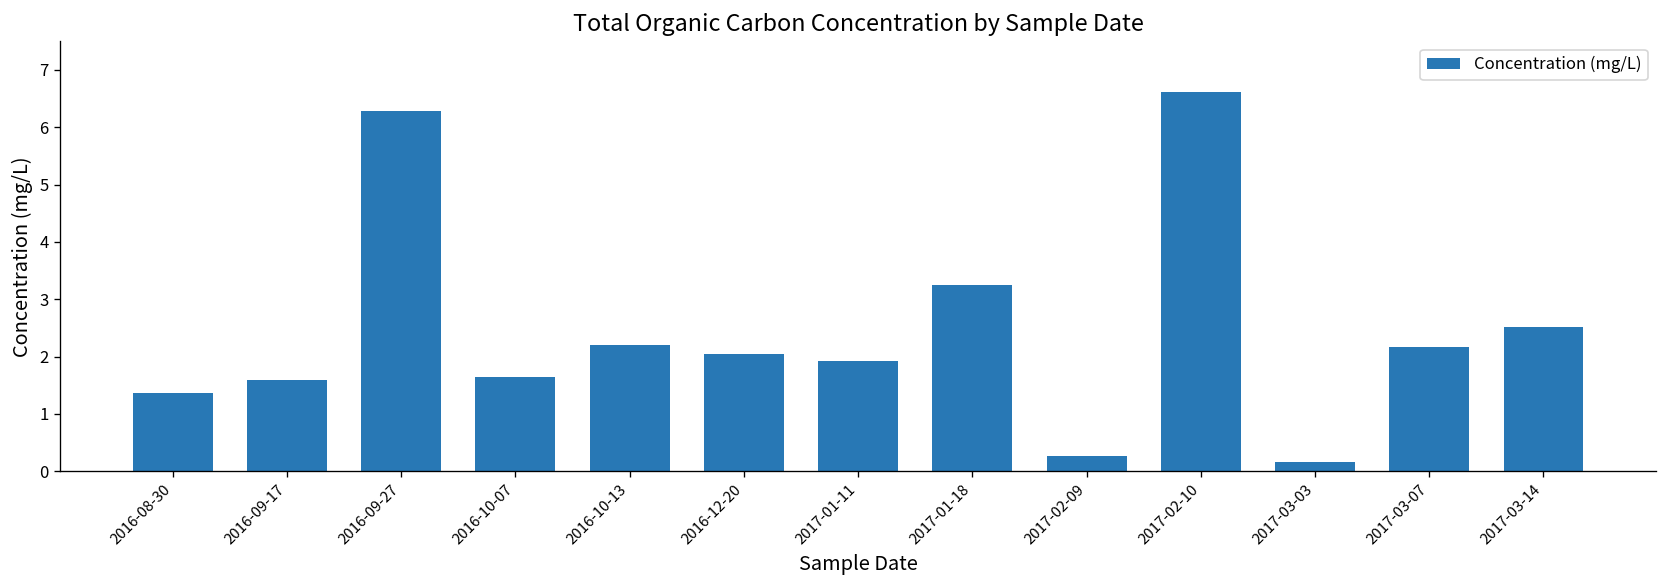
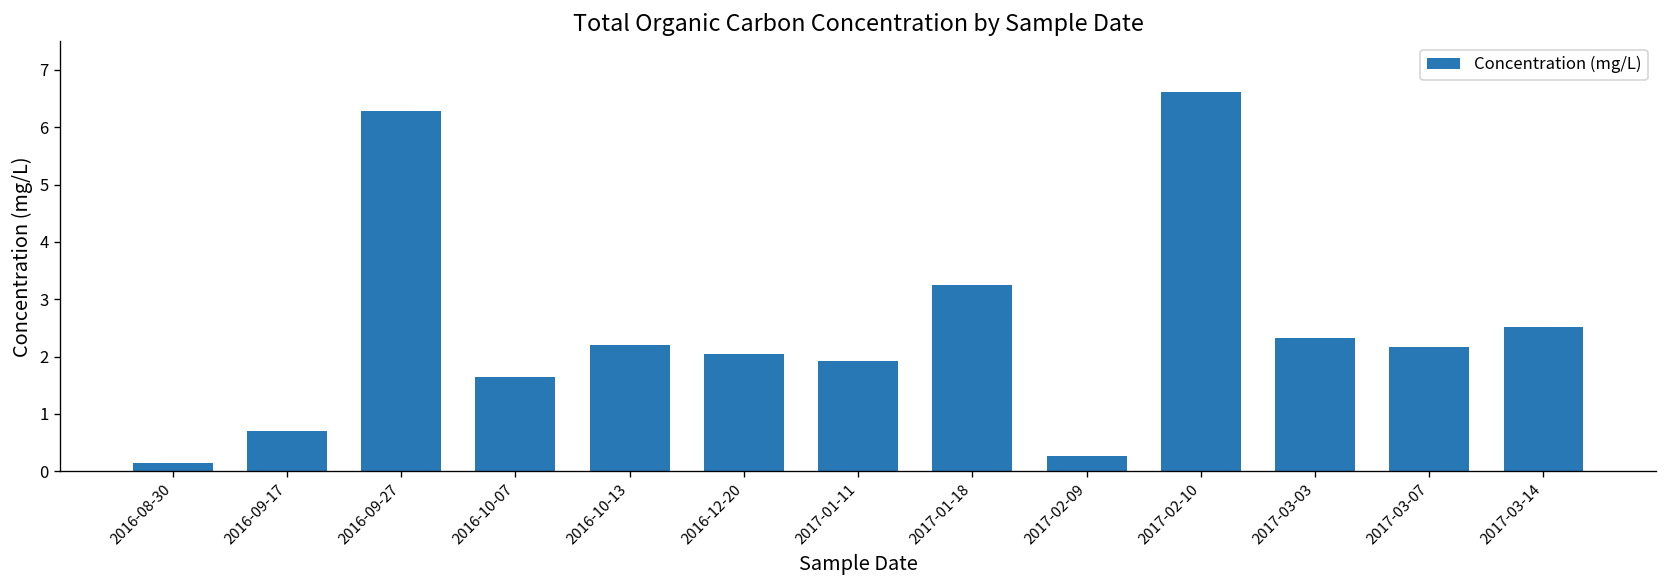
2016-08-30: 1.4 -> 0.1
2016-09-17: 1.6 -> 0.7
2017-03-03: 0.2 -> 2.3
